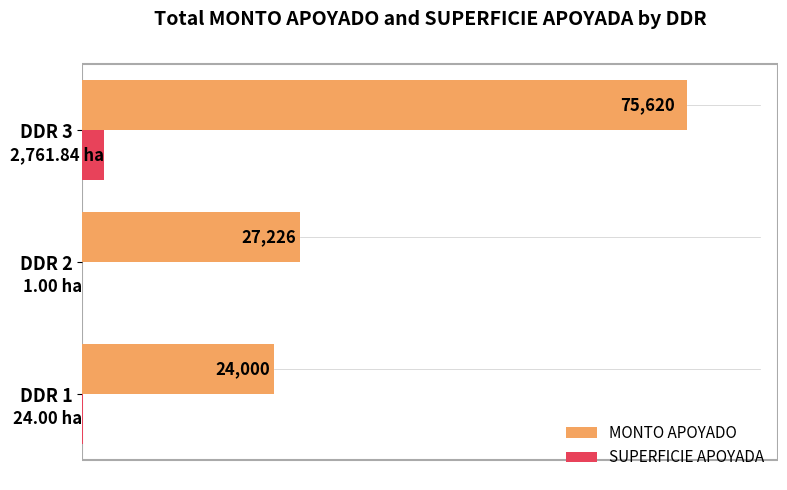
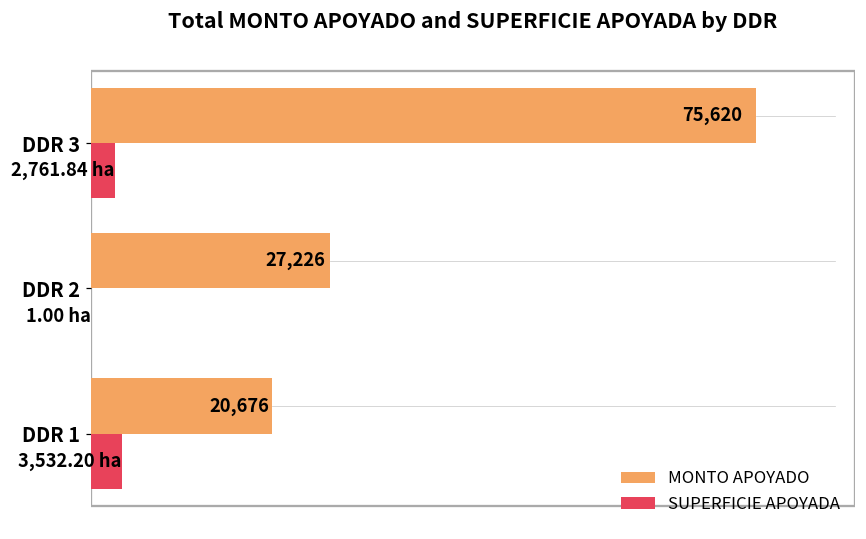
MONTO APOYADO, DDR 1: 24,000 -> 20,676
SUPERFICIE APOYADA, DDR 1: 24.00 -> 3,532.20
